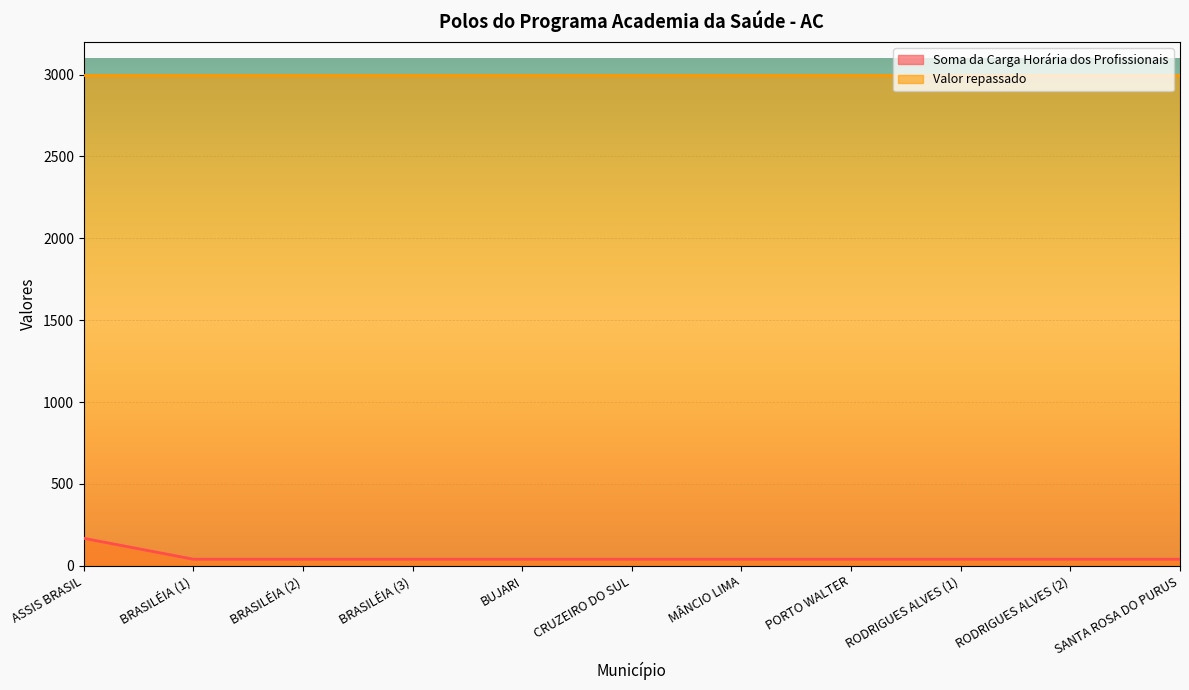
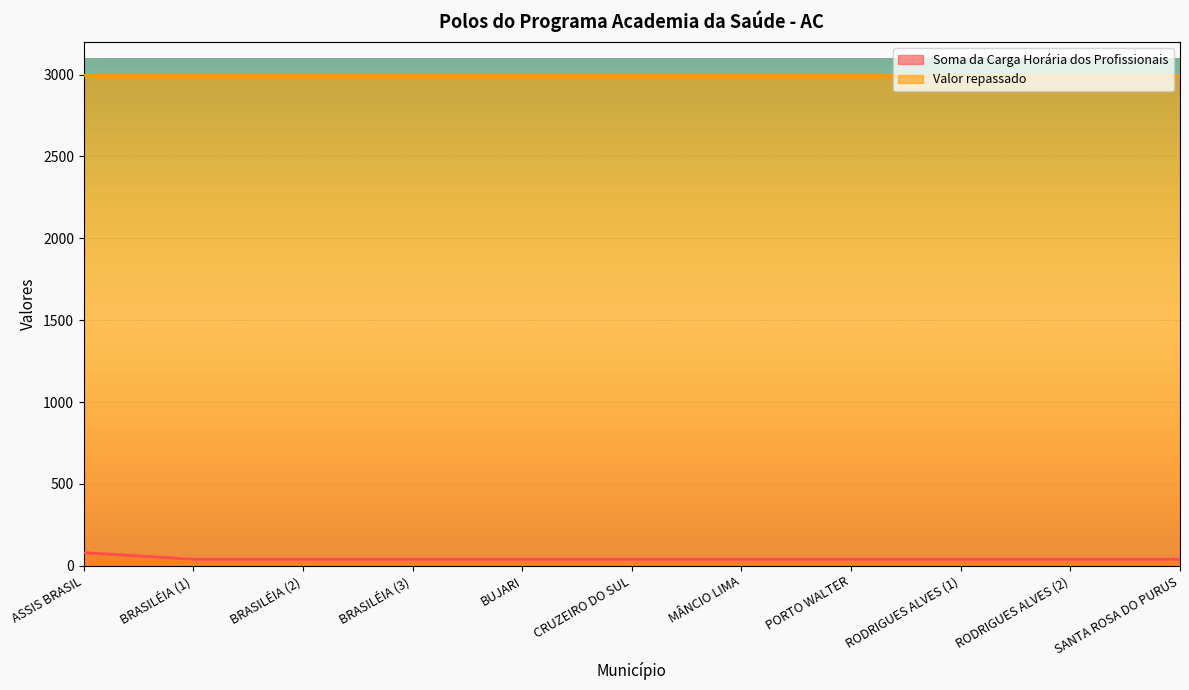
Soma da Carga Horária dos Profissionais, ASSIS BRASIL: 170 -> 80
